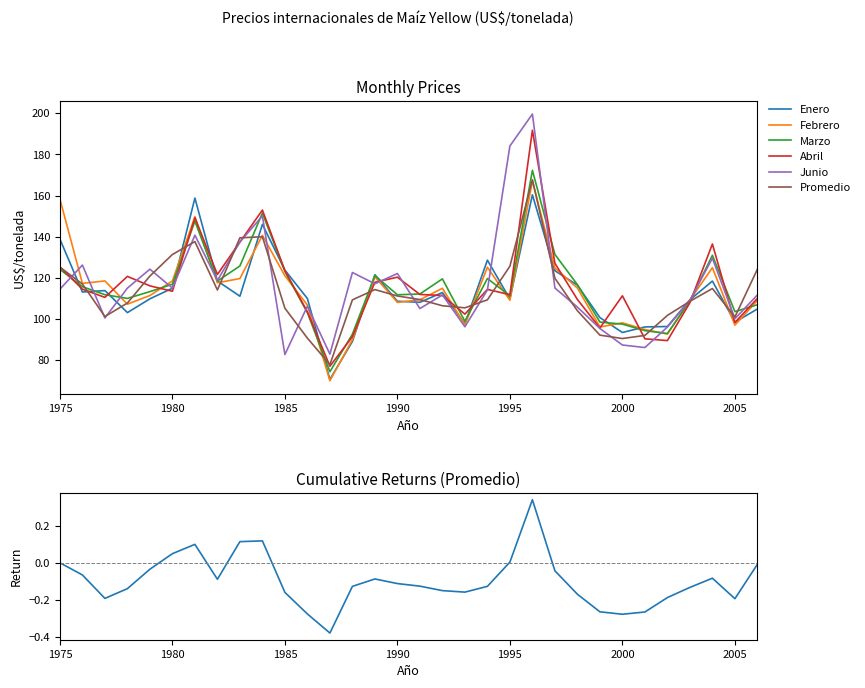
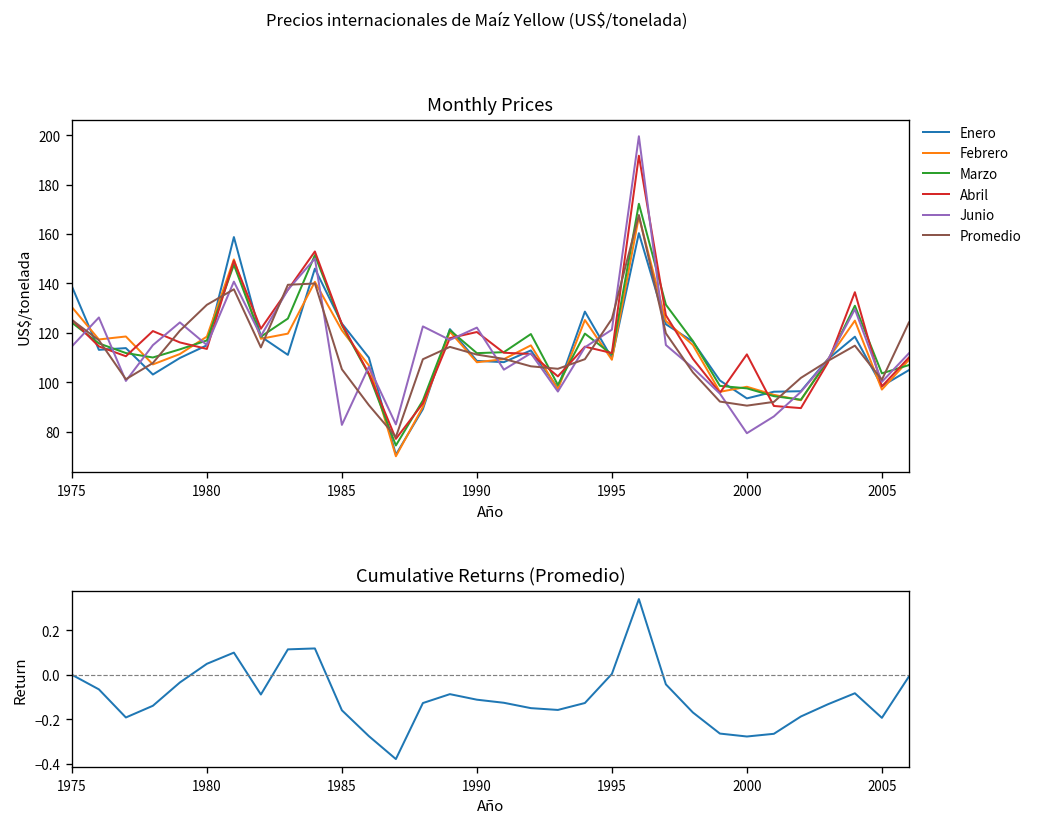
Monthly Prices, Febrero, 1975: 158 -> 130
Monthly Prices, Junio, 1995: 184 -> 121
Monthly Prices, Junio, 2000: 87 -> 79
